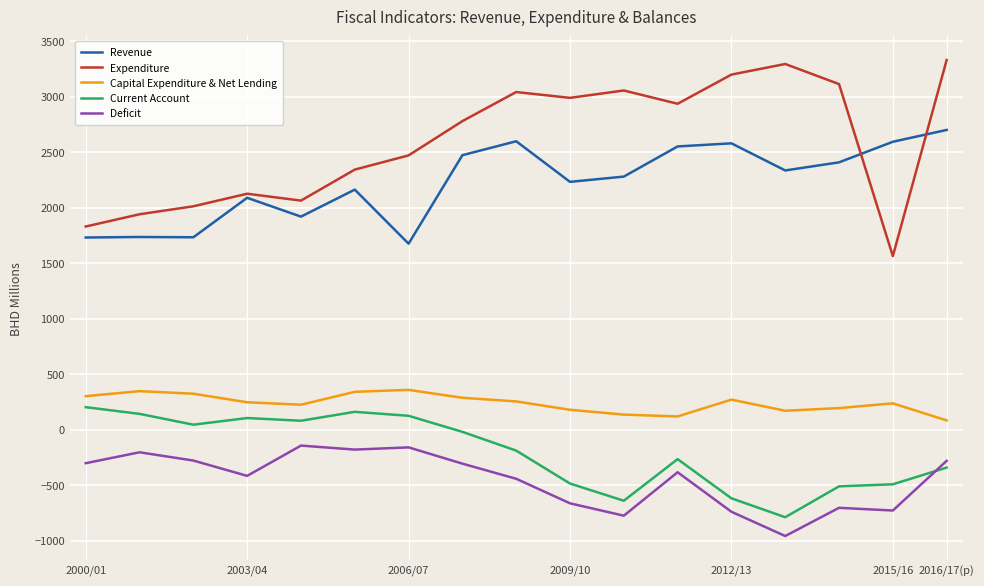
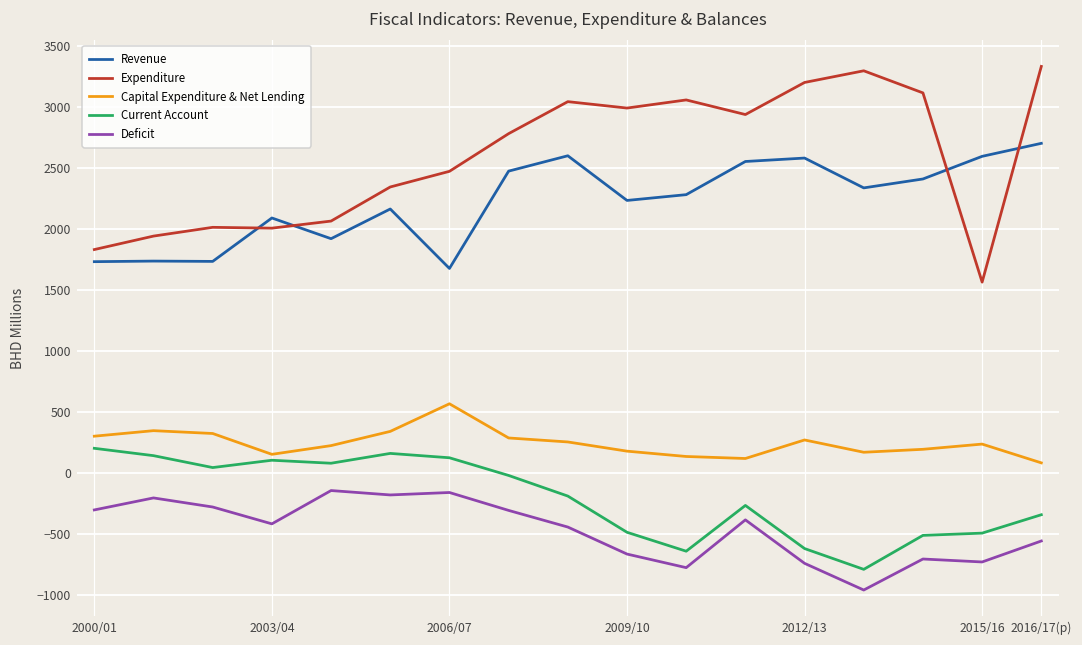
Expenditure, 2003/04: 2120 -> 2000
Capital Expenditure & Net Lending, 2003/04: 250 -> 150
Capital Expenditure & Net Lending, 2006/07: 360 -> 570
Deficit, 2016/17(p): -280 -> -560
